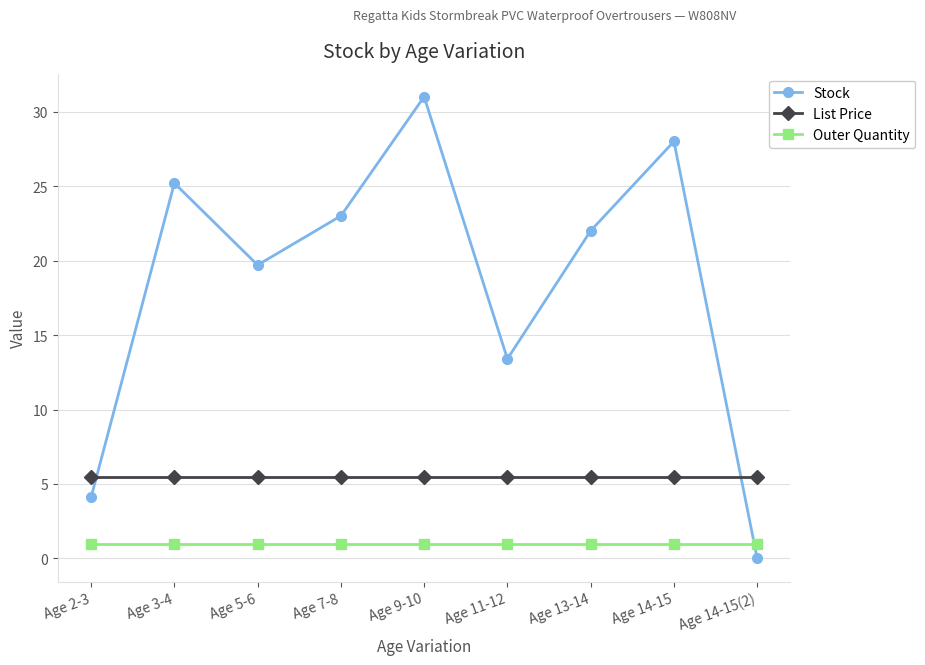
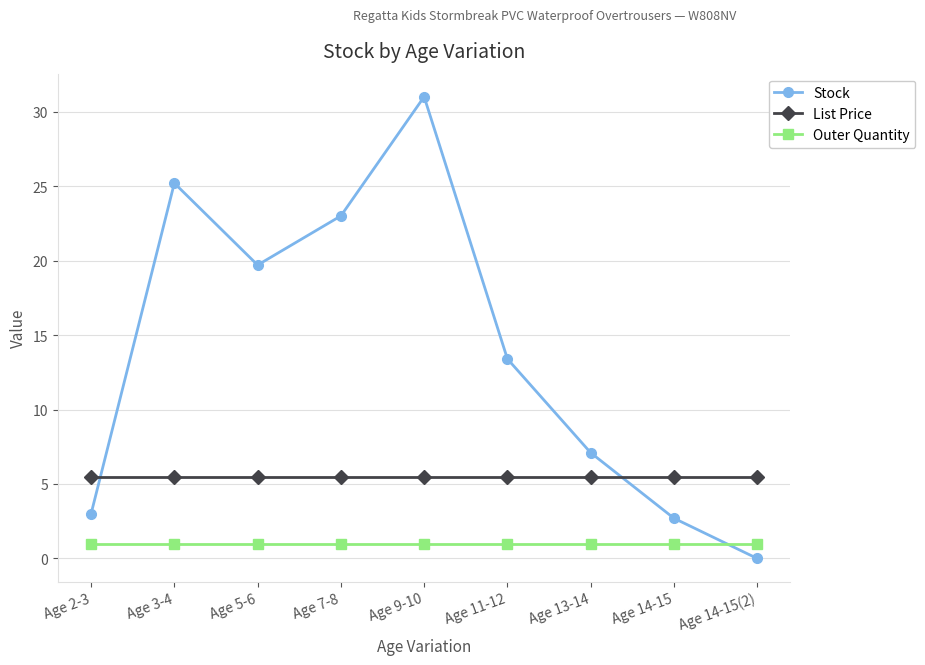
Stock, Age 2-3: 4.1 -> 3.0
Stock, Age 13-14: 22.0 -> 7.1
Stock, Age 14-15: 28.0 -> 2.7
